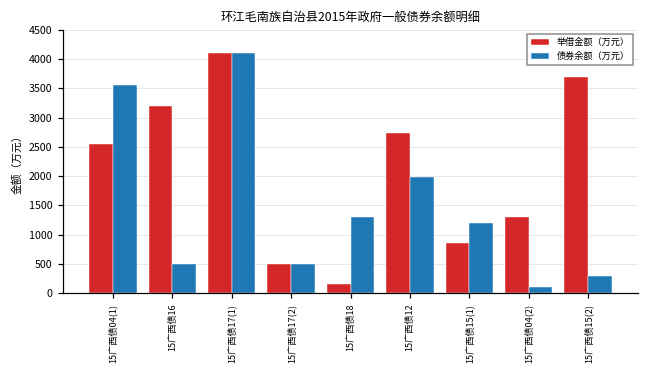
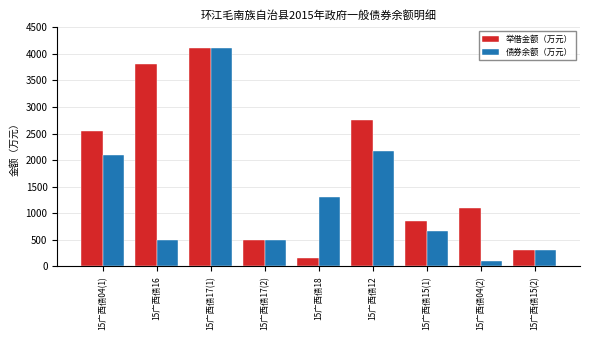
债券余额（万元）, 15广西债04(1): 3600 -> 2100
举借金额（万元）, 15广西债16: 3200 -> 3800
债券余额（万元）, 15广西债12: 2000 -> 2200
债券余额（万元）, 15广西债15(1): 1200 -> 700
举借金额（万元）, 15广西债04(2): 1300 -> 1100
举借金额（万元）, 15广西债15(2): 3700 -> 300
